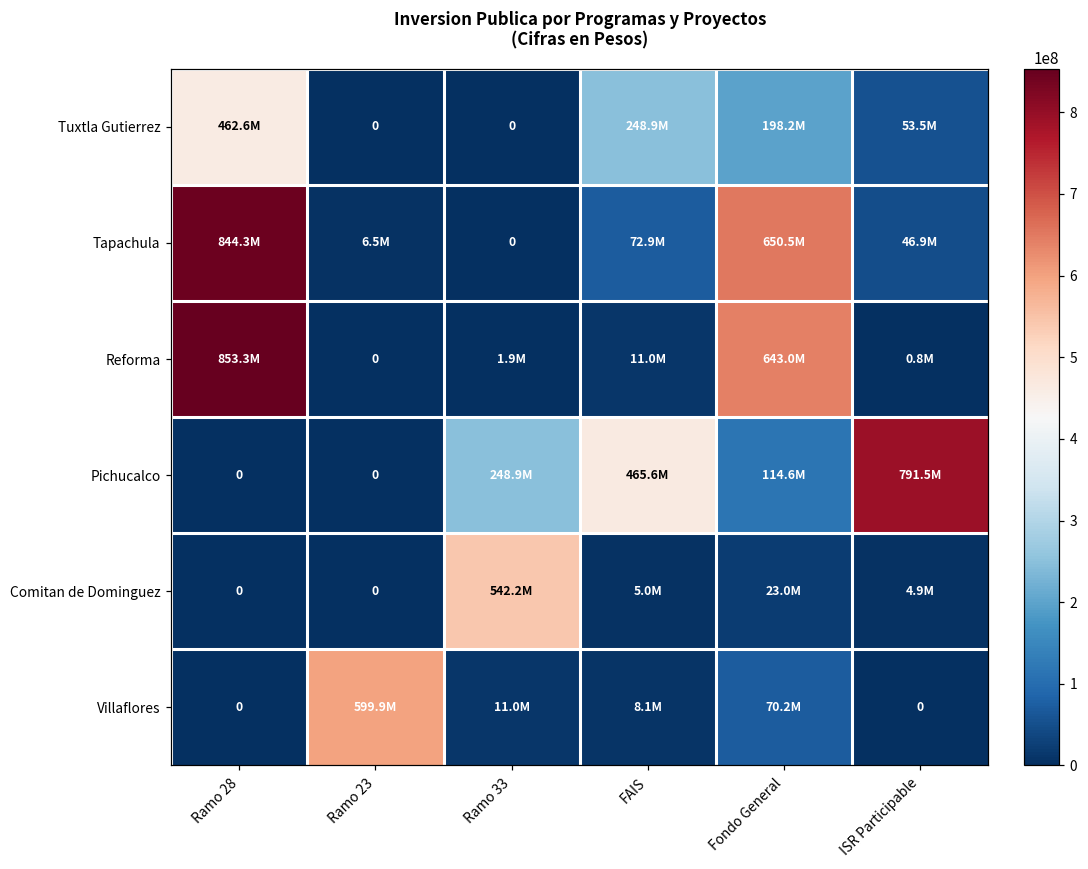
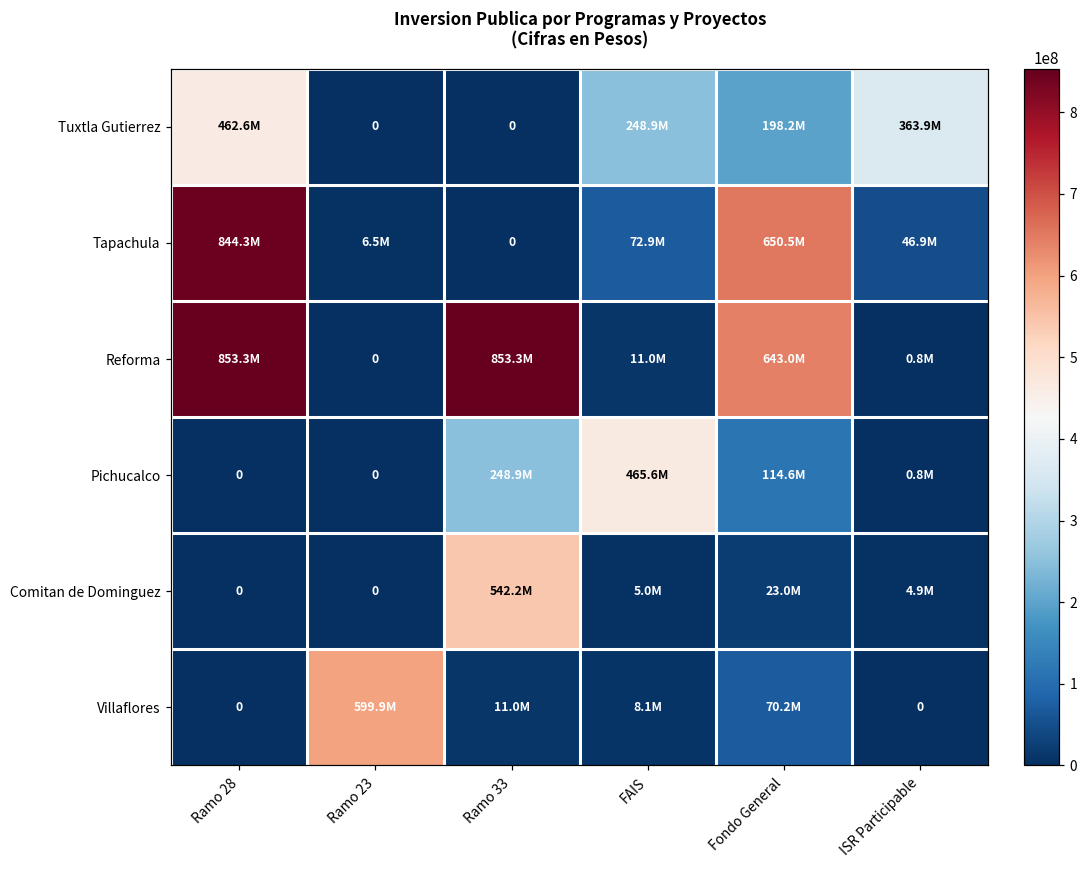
Tuxtla Gutierrez, ISR Participable: 53.5M -> 363.9M
Reforma, Ramo 33: 1.9M -> 853.3M
Pichucalco, ISR Participable: 791.5M -> 0.8M
